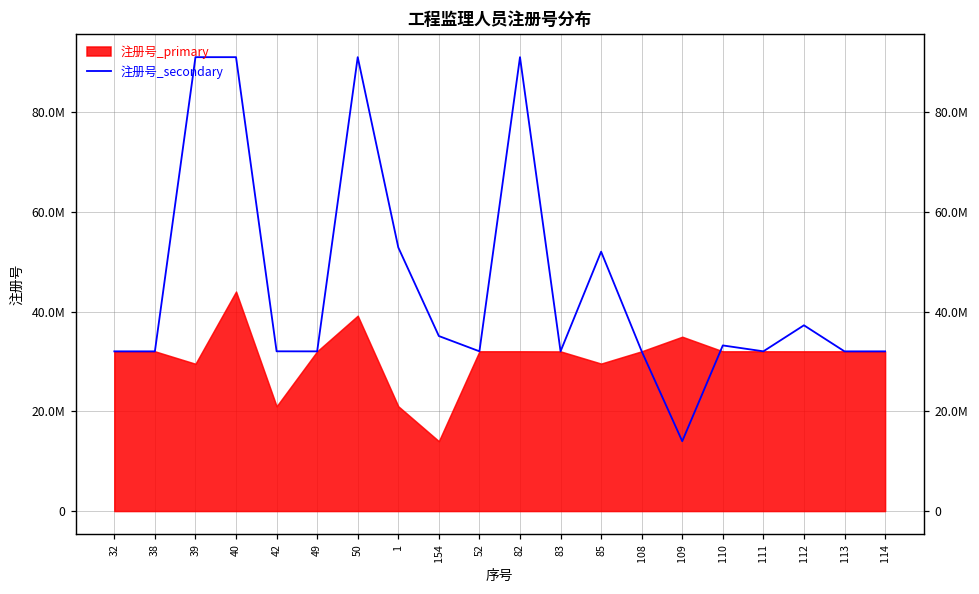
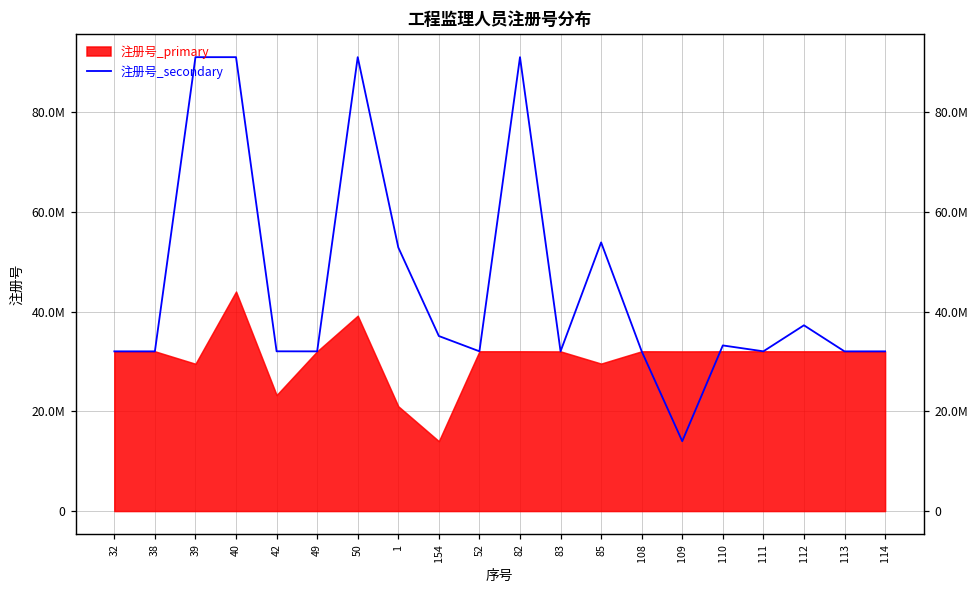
注册号_primary, 42: 21000000 -> 23000000
注册号_secondary, 85: 52000000 -> 54000000
注册号_primary, 109: 35000000 -> 32000000
